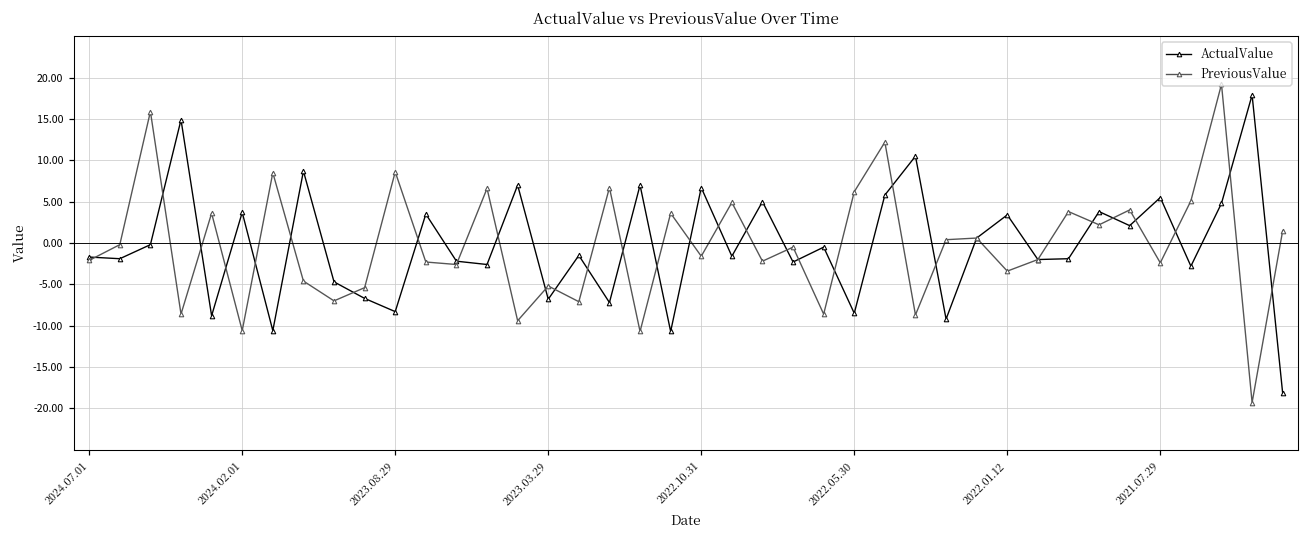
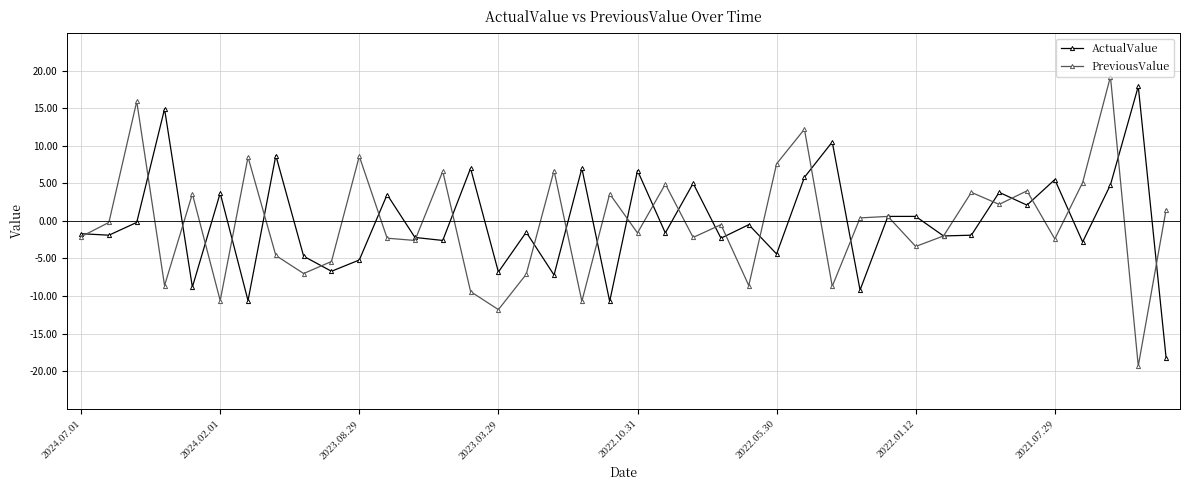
ActualValue, 2023.08.29: -8 -> -5
PreviousValue, 2023.03.29: -5 -> -12
ActualValue, 2022.05.30: -9 -> -4
PreviousValue, 2022.05.30: 6 -> 8
ActualValue, 2022.01.12: 3 -> 1
